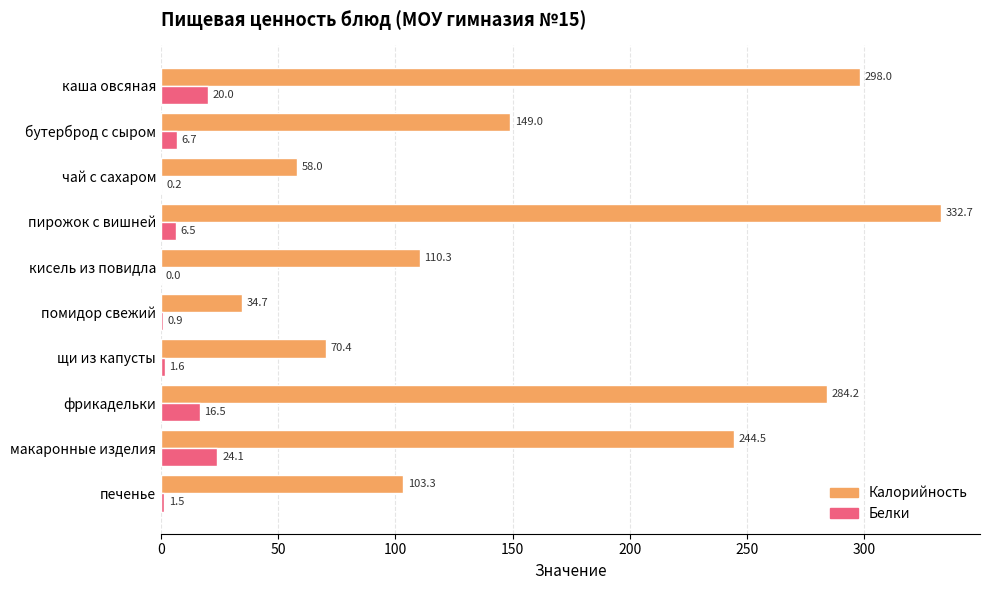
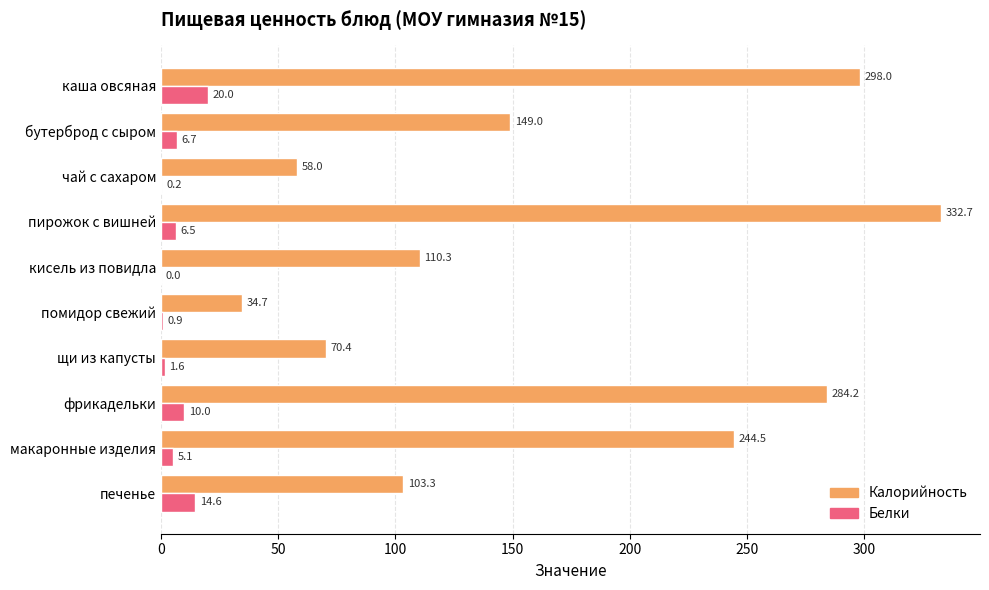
Белки, фрикадельки: 16.5 -> 10.0
Белки, макаронные изделия: 24.1 -> 5.1
Белки, печенье: 1.5 -> 14.6
